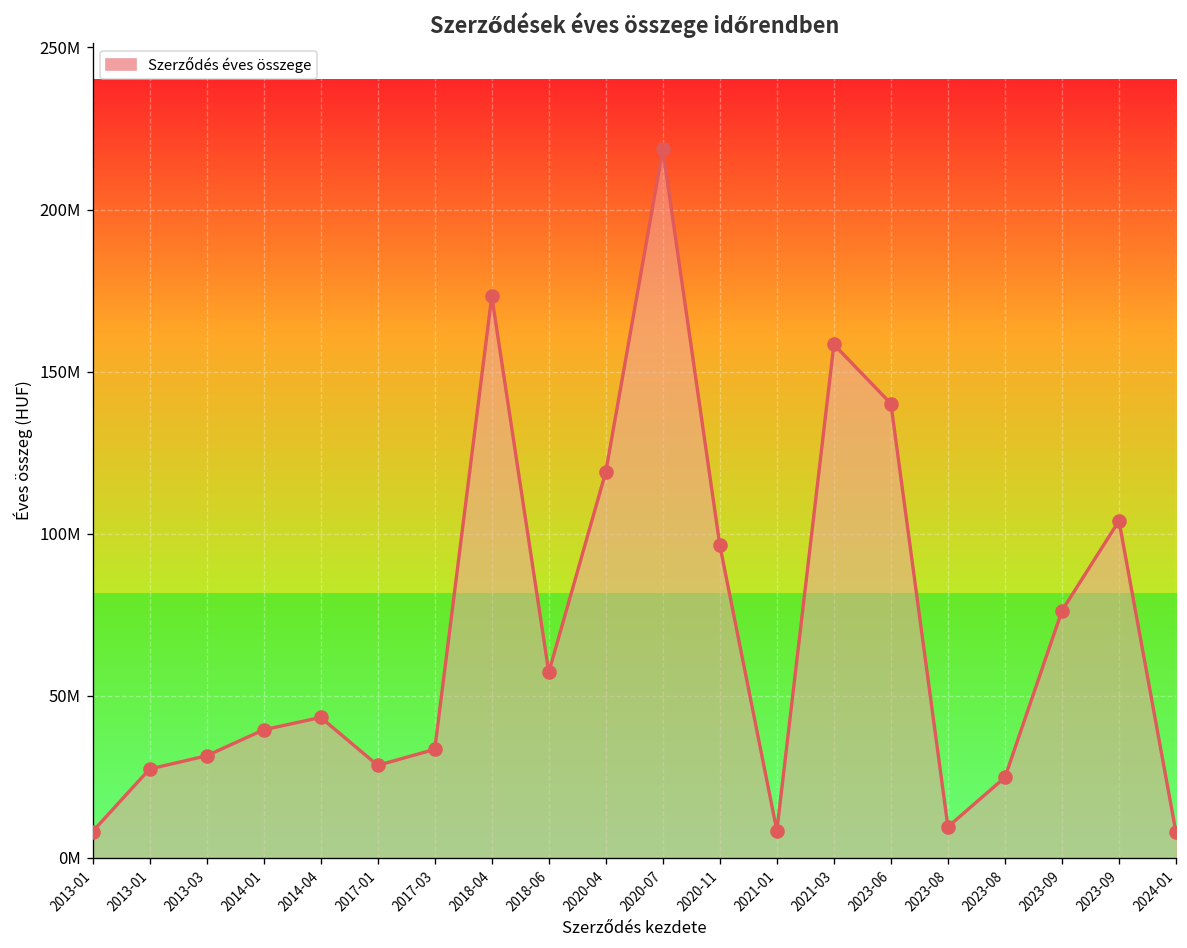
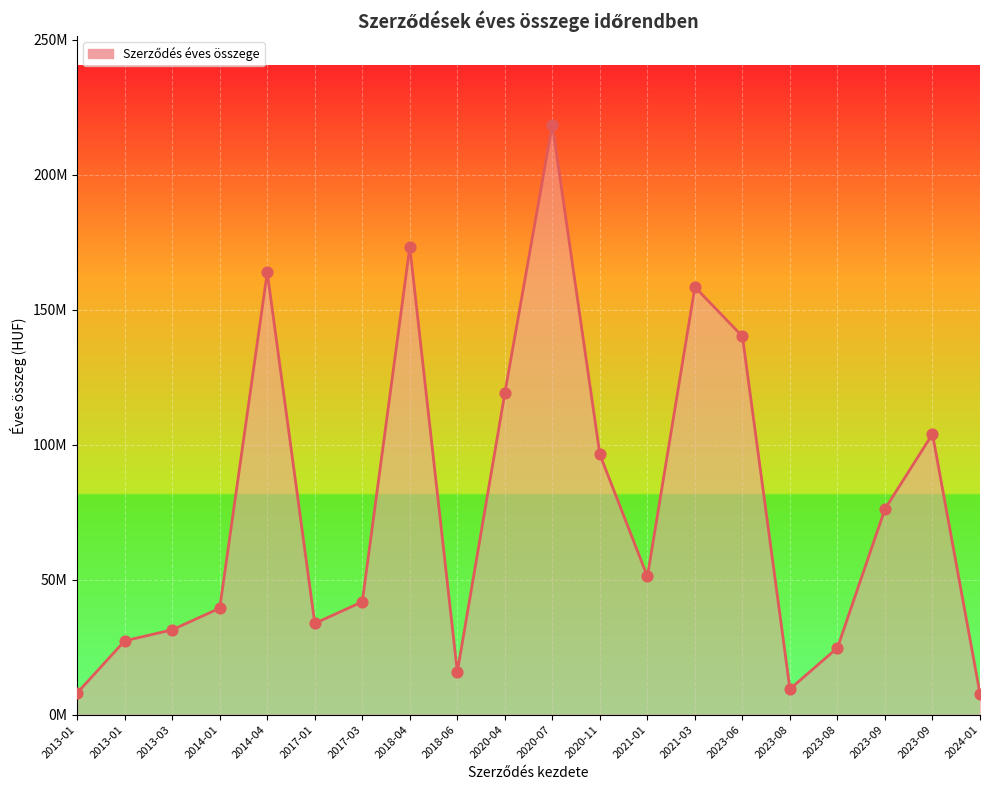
2014-04: 43000000 -> 164000000
2017-01: 28000000 -> 34000000
2017-03: 33000000 -> 42000000
2018-06: 57000000 -> 16000000
2021-01: 8000000 -> 51000000
